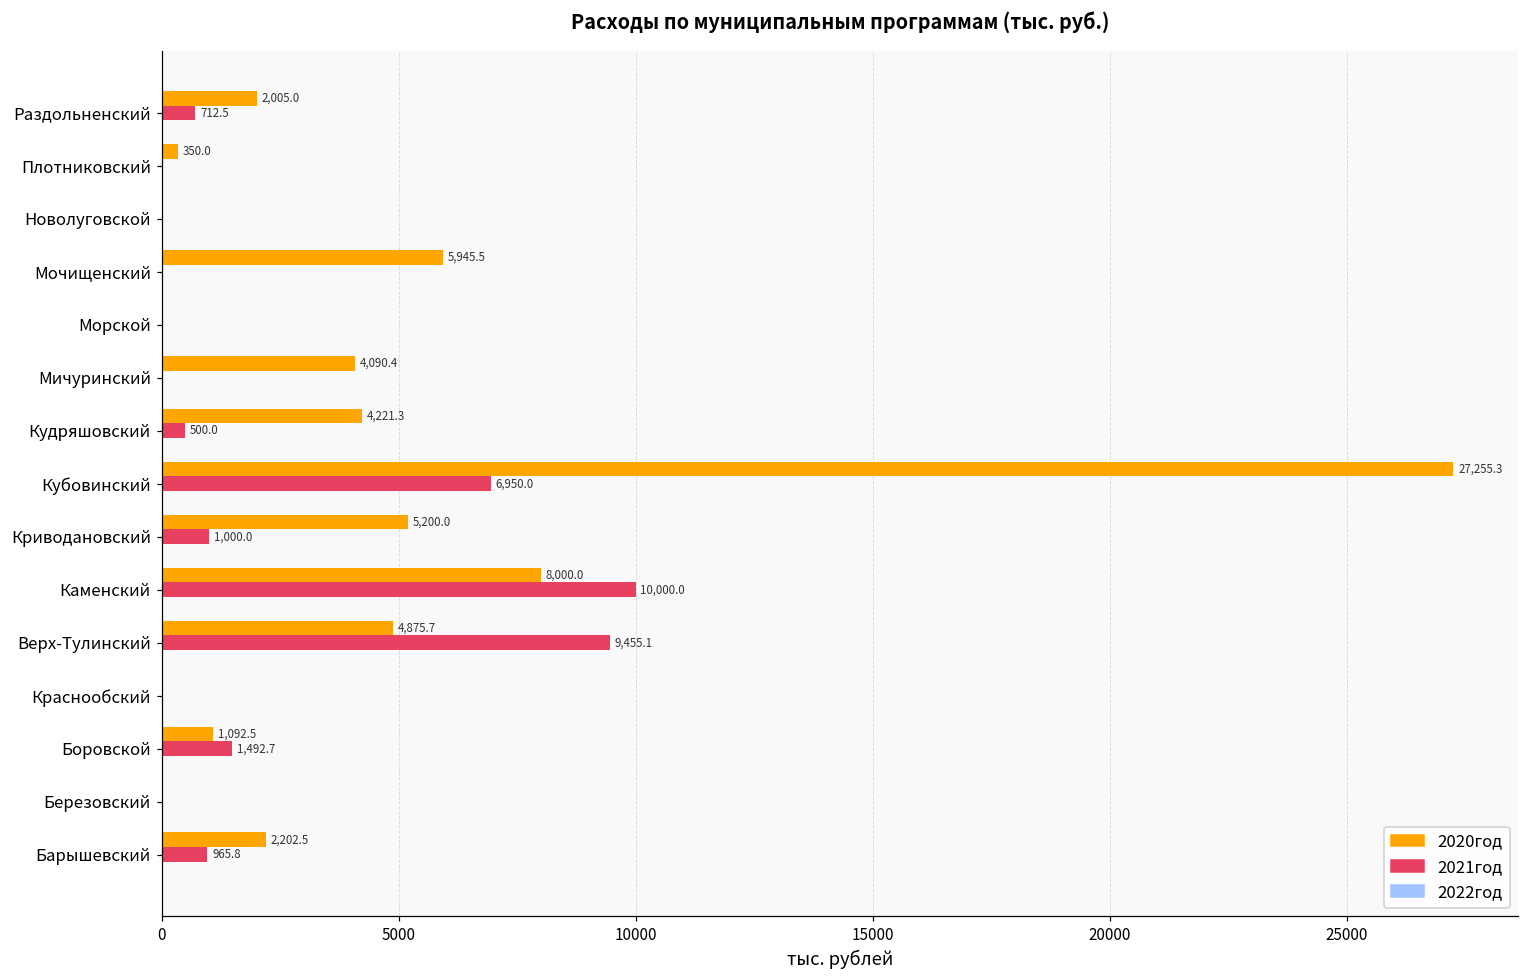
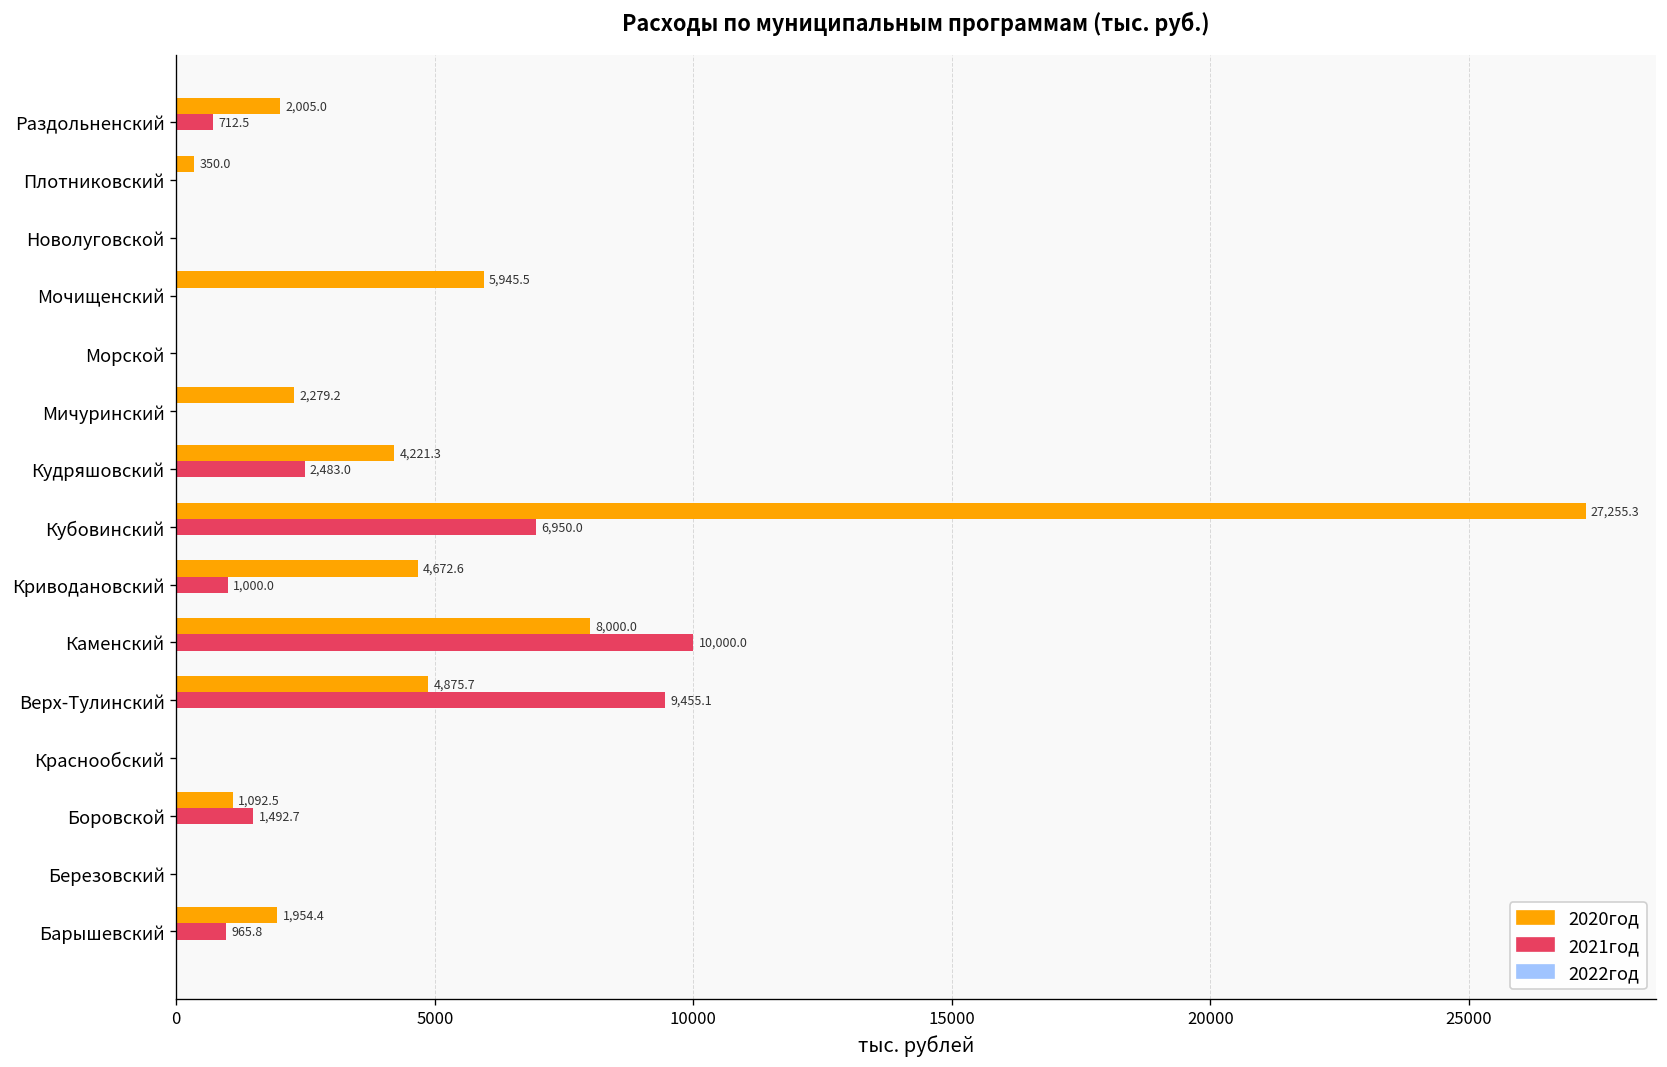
2020год, Мичуринский: 4,090.4 -> 2,279.2
2021год, Кудряшовский: 500.0 -> 2,483.0
2020год, Криводановский: 5,200.0 -> 4,672.6
2020год, Барышевский: 2,202.5 -> 1,954.4
